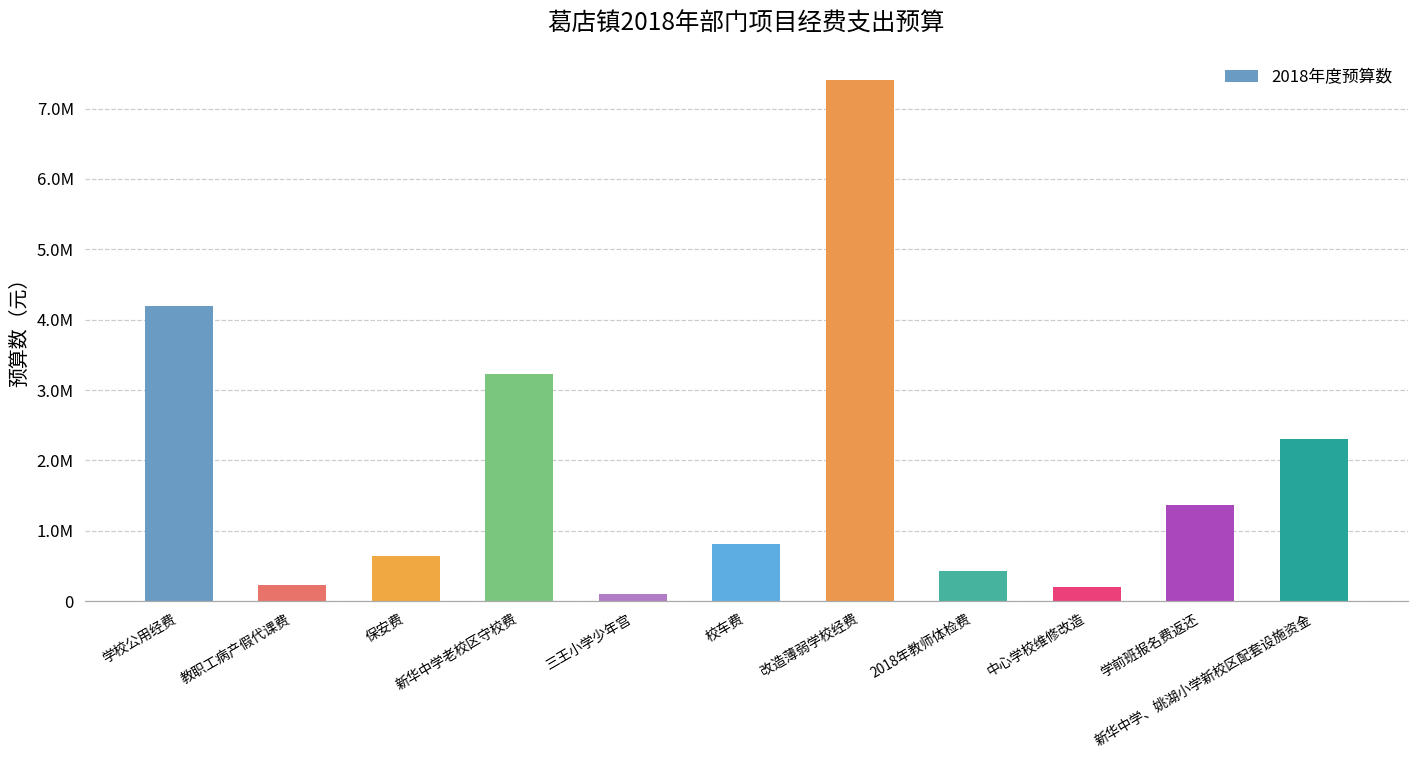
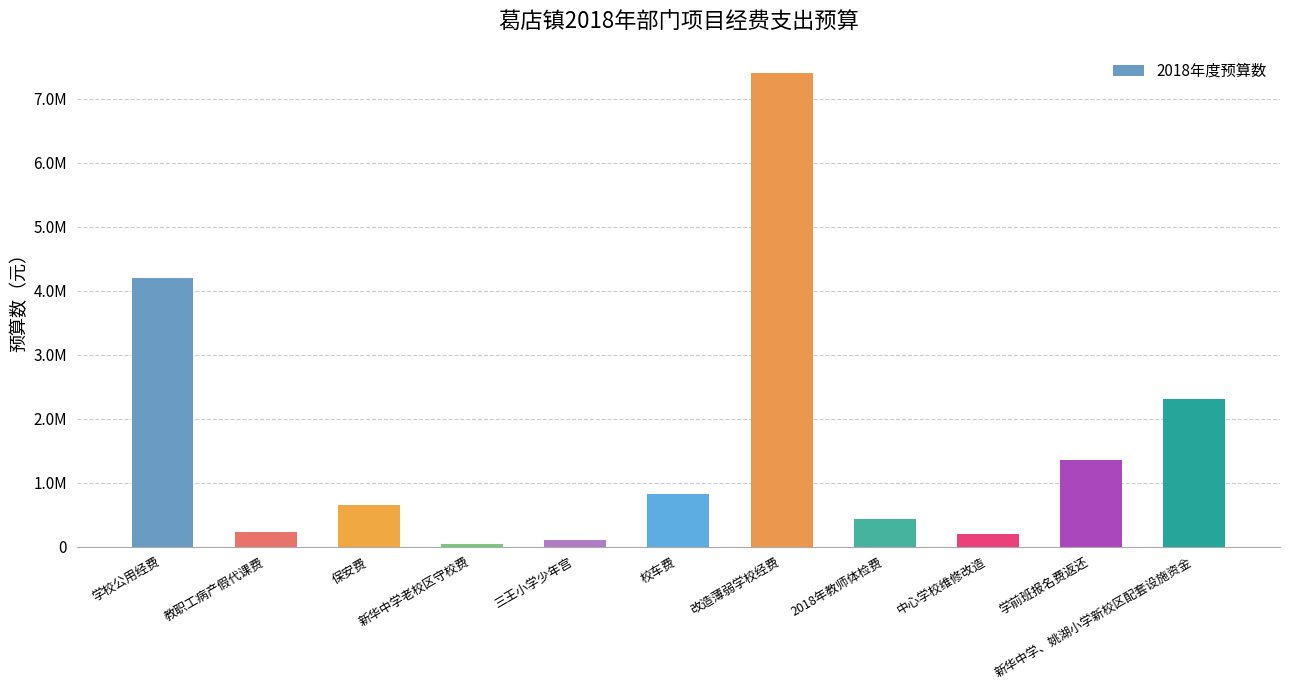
新华中学老校区守校费: 3200000 -> 0
